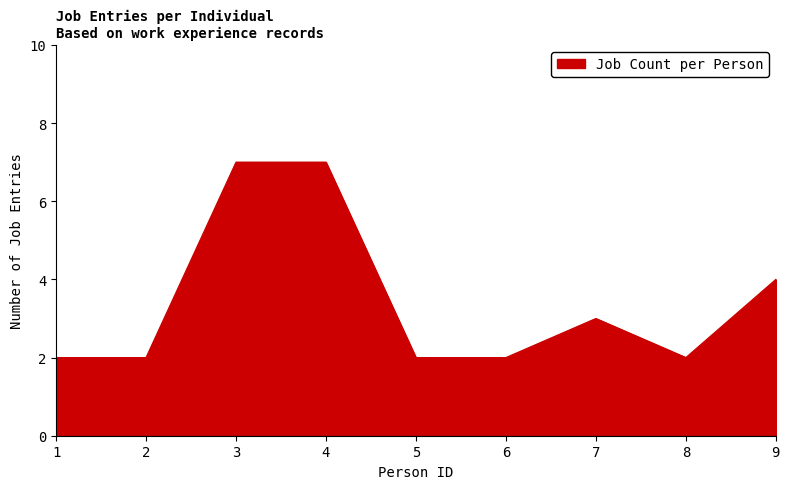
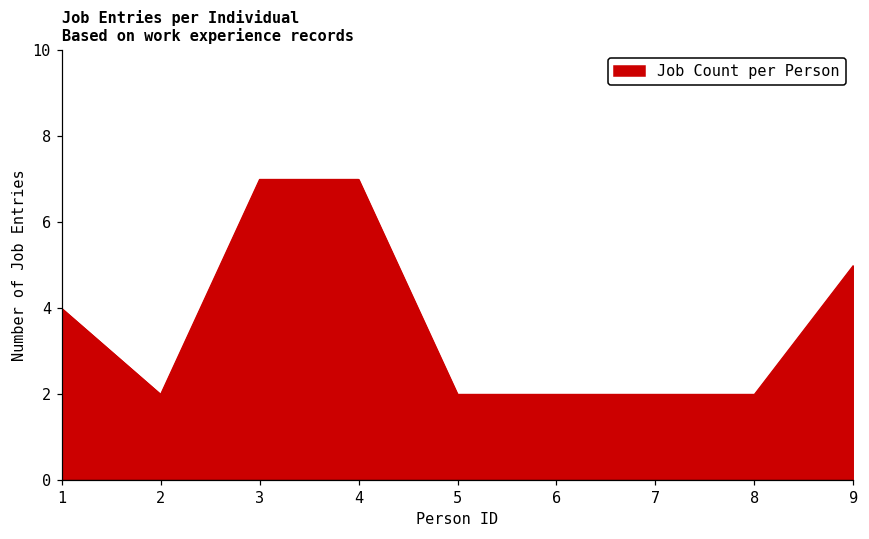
1: 2 -> 4
7: 3 -> 2
9: 4 -> 5
